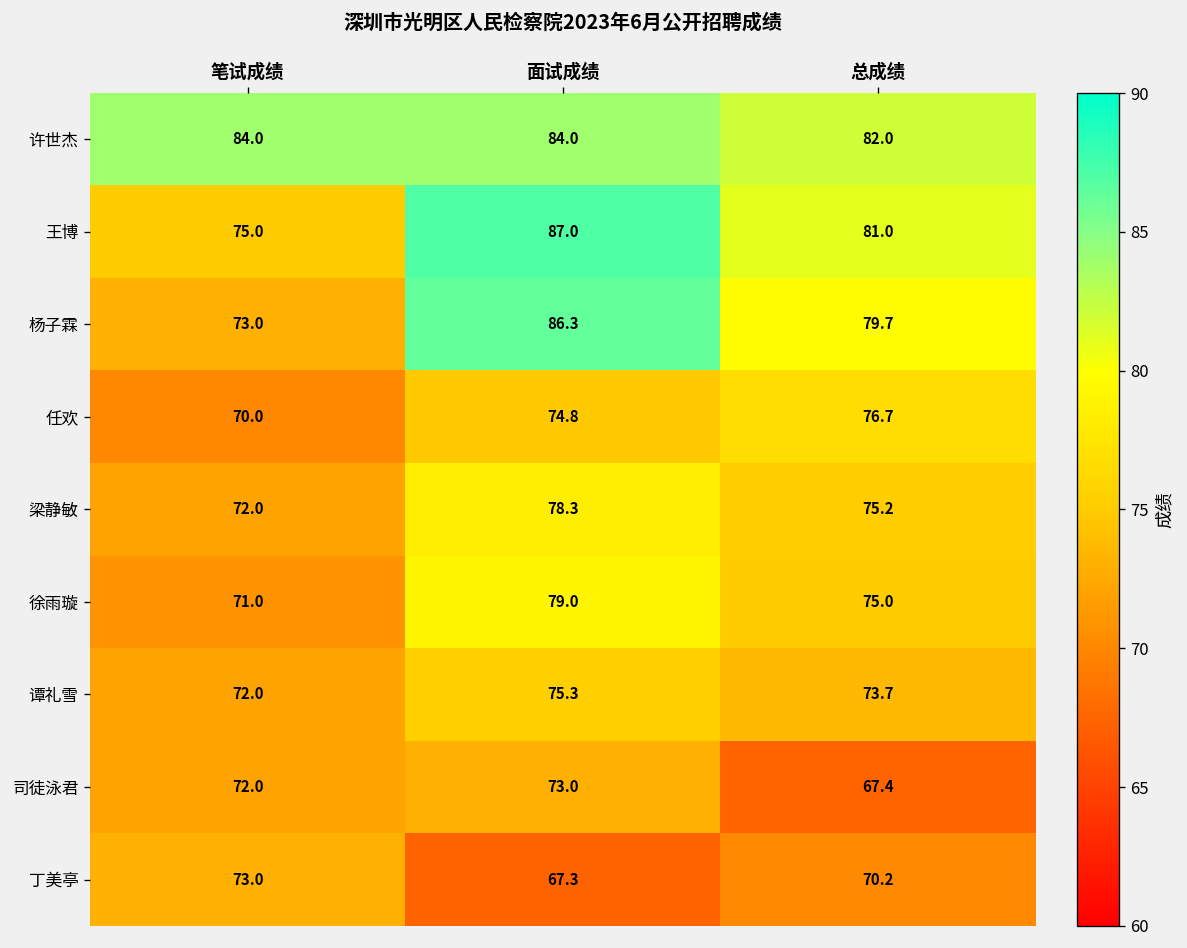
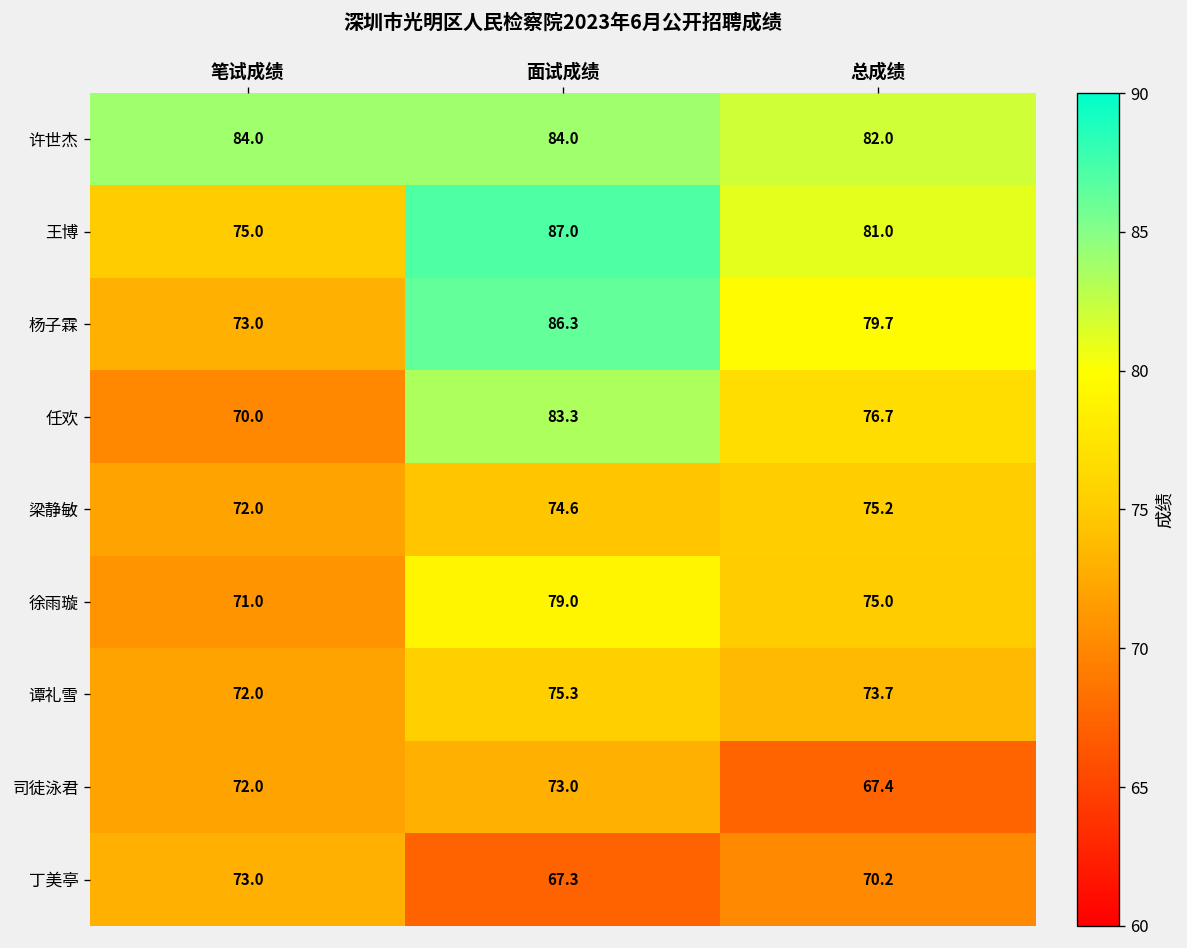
任欢, 面试成绩: 74.8 -> 83.3
梁静敏, 面试成绩: 78.3 -> 74.6
